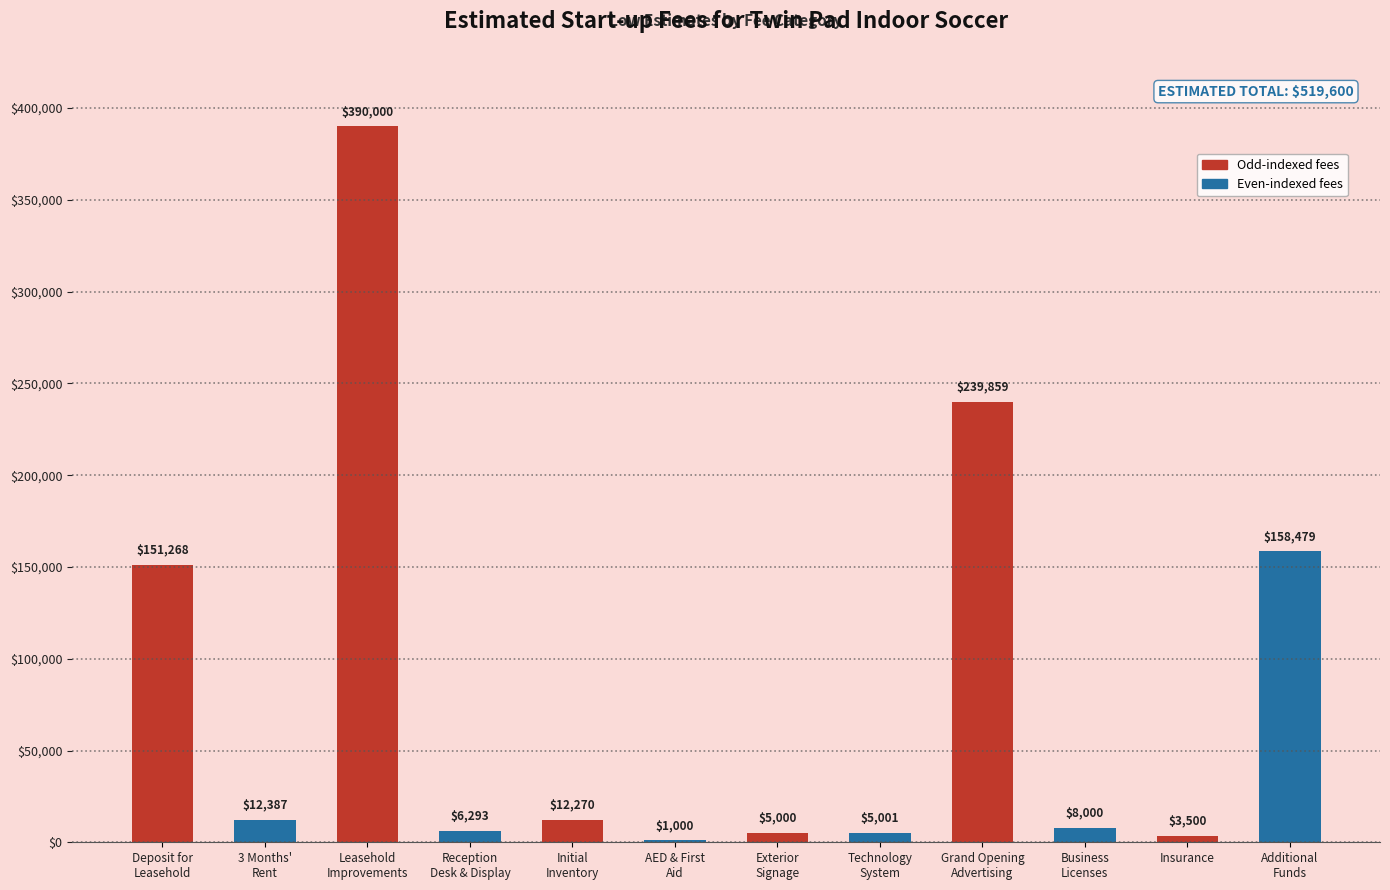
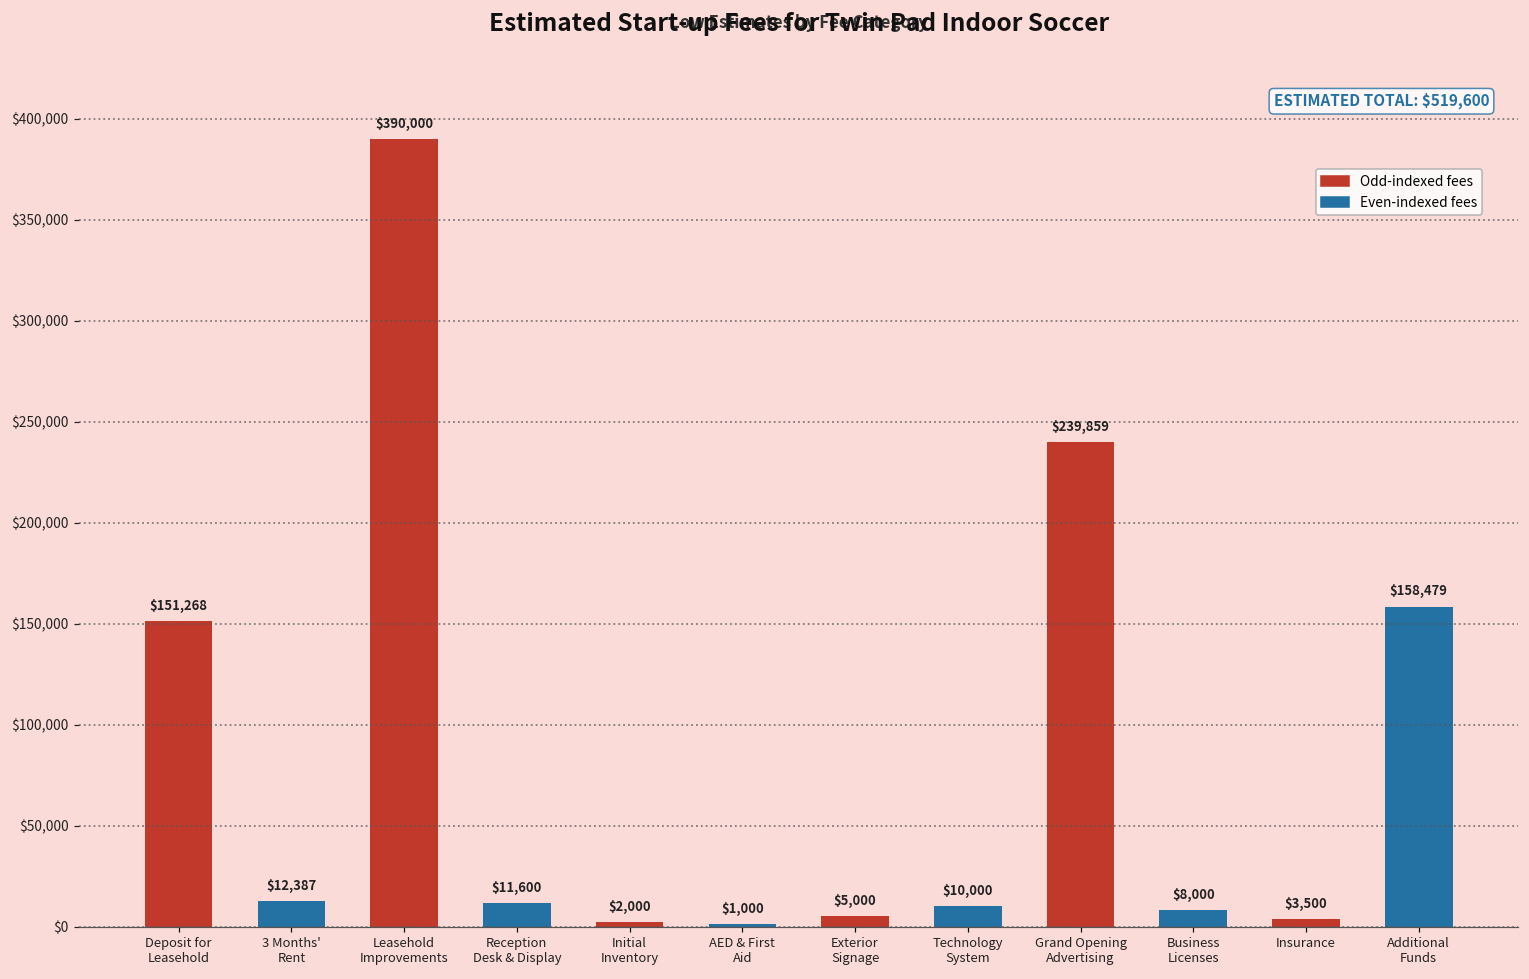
Reception Desk & Display: $6,293 -> $11,600
Initial Inventory: $12,270 -> $2,000
Technology System: $5,001 -> $10,000
